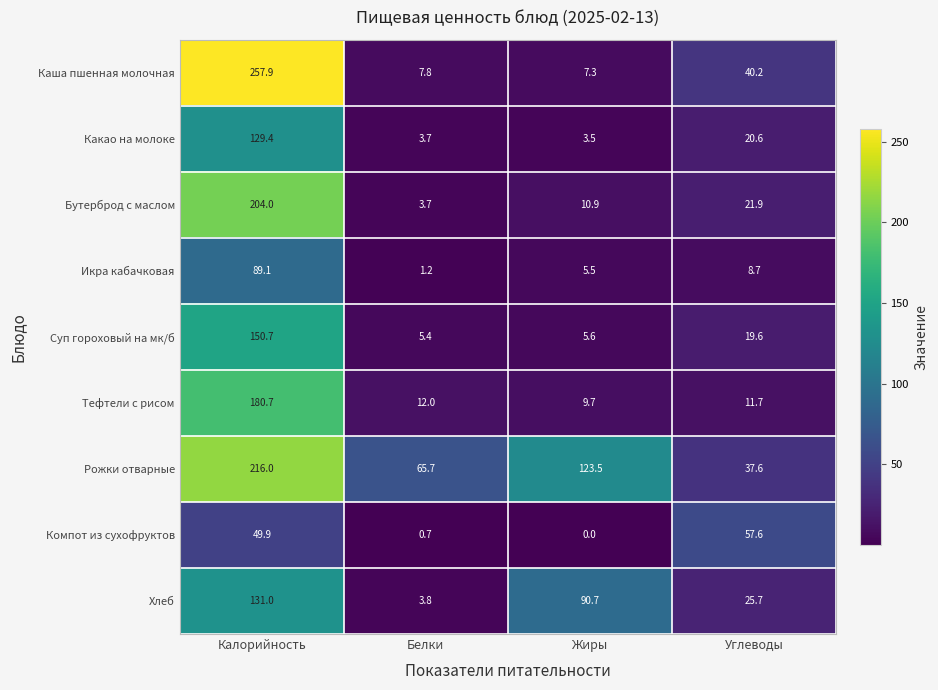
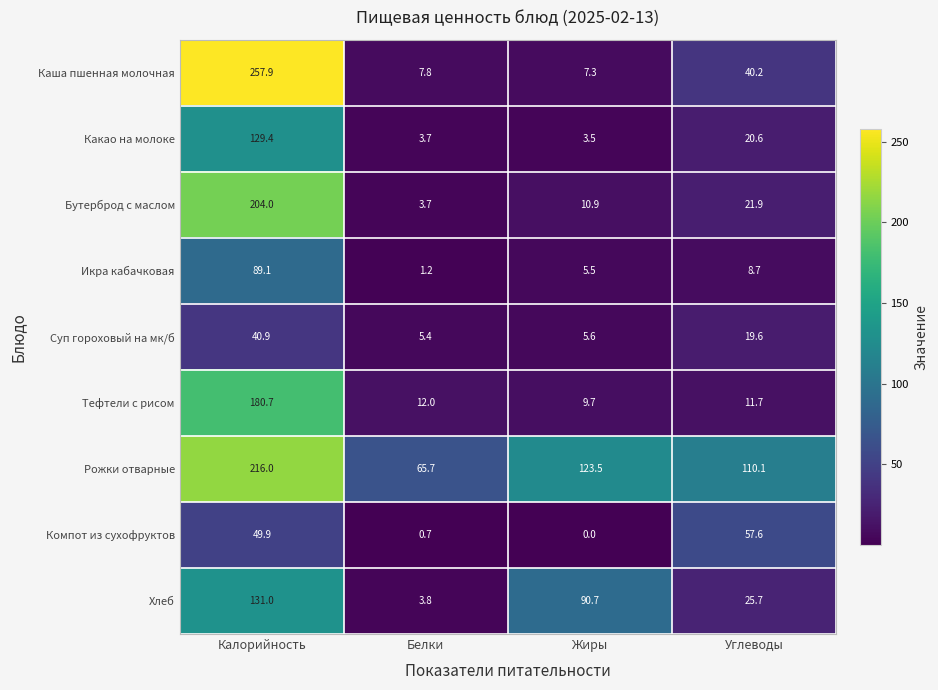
Суп гороховый на мк/б, Калорийность: 150.7 -> 40.9
Рожки отварные, Углеводы: 37.6 -> 110.1
